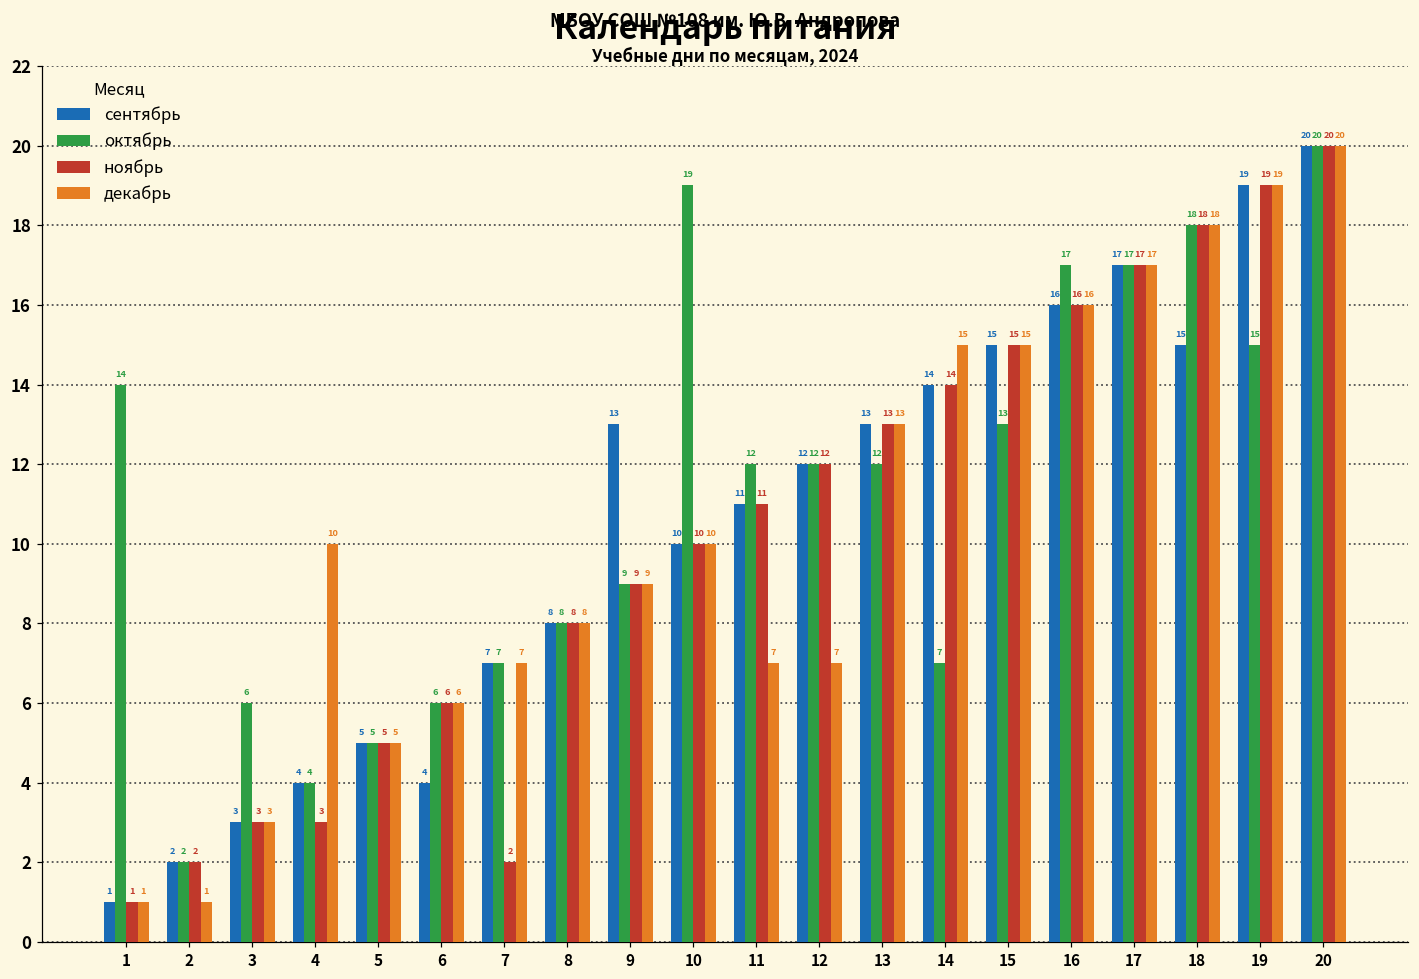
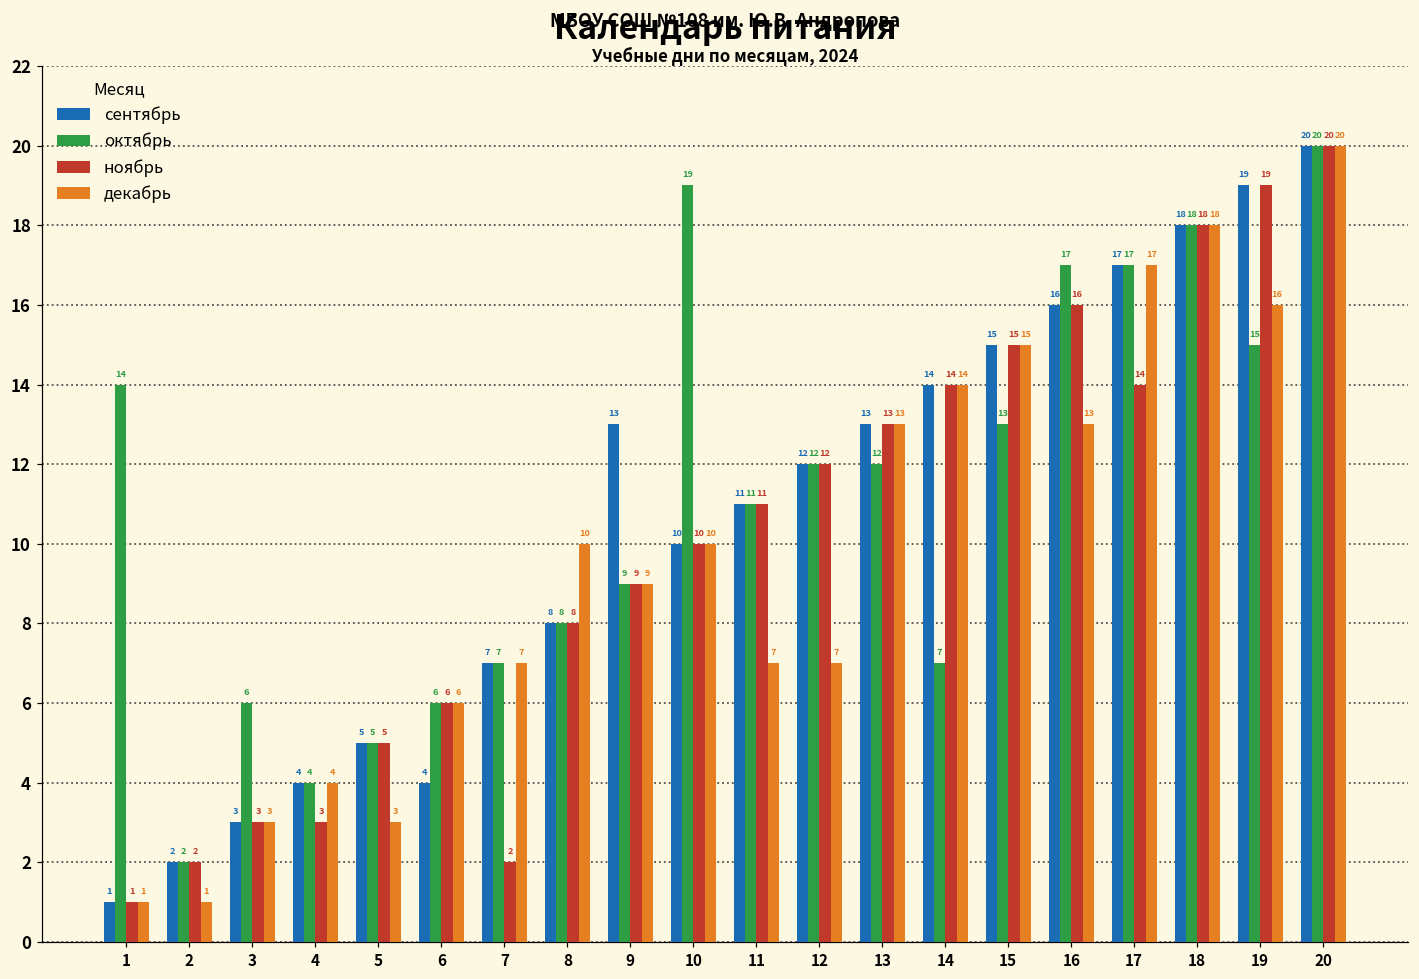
декабрь, 4: 10 -> 4
декабрь, 5: 5 -> 3
декабрь, 8: 8 -> 10
октябрь, 11: 12 -> 11
декабрь, 14: 15 -> 14
декабрь, 16: 16 -> 13
ноябрь, 17: 17 -> 14
сентябрь, 18: 15 -> 18
декабрь, 19: 19 -> 16
